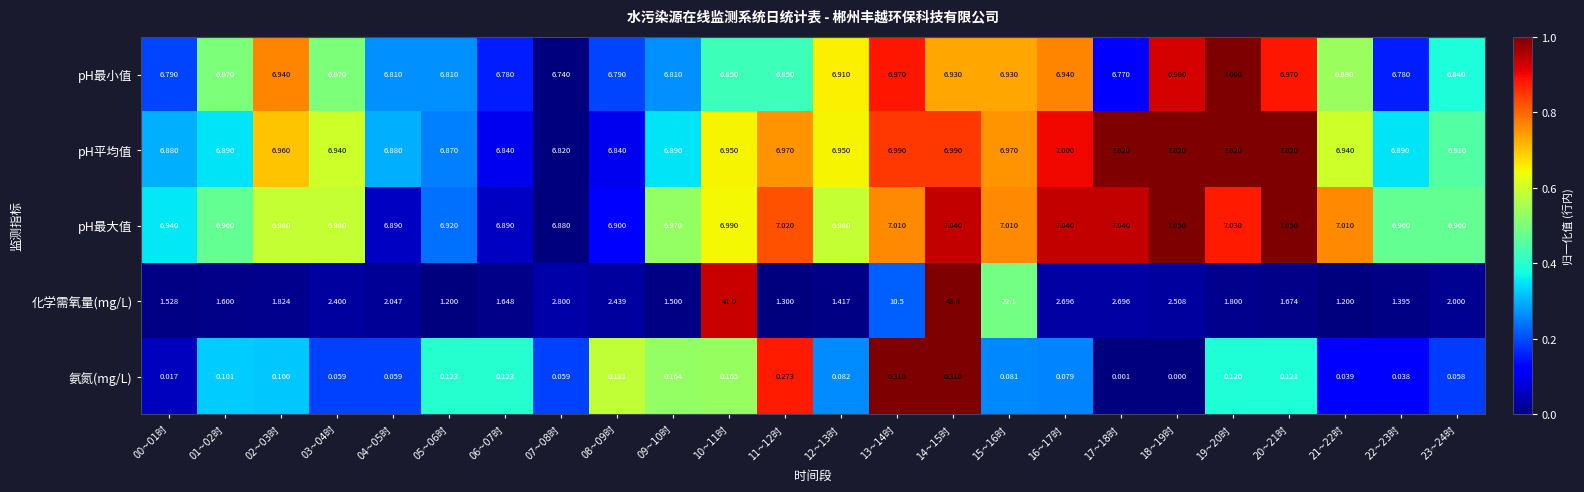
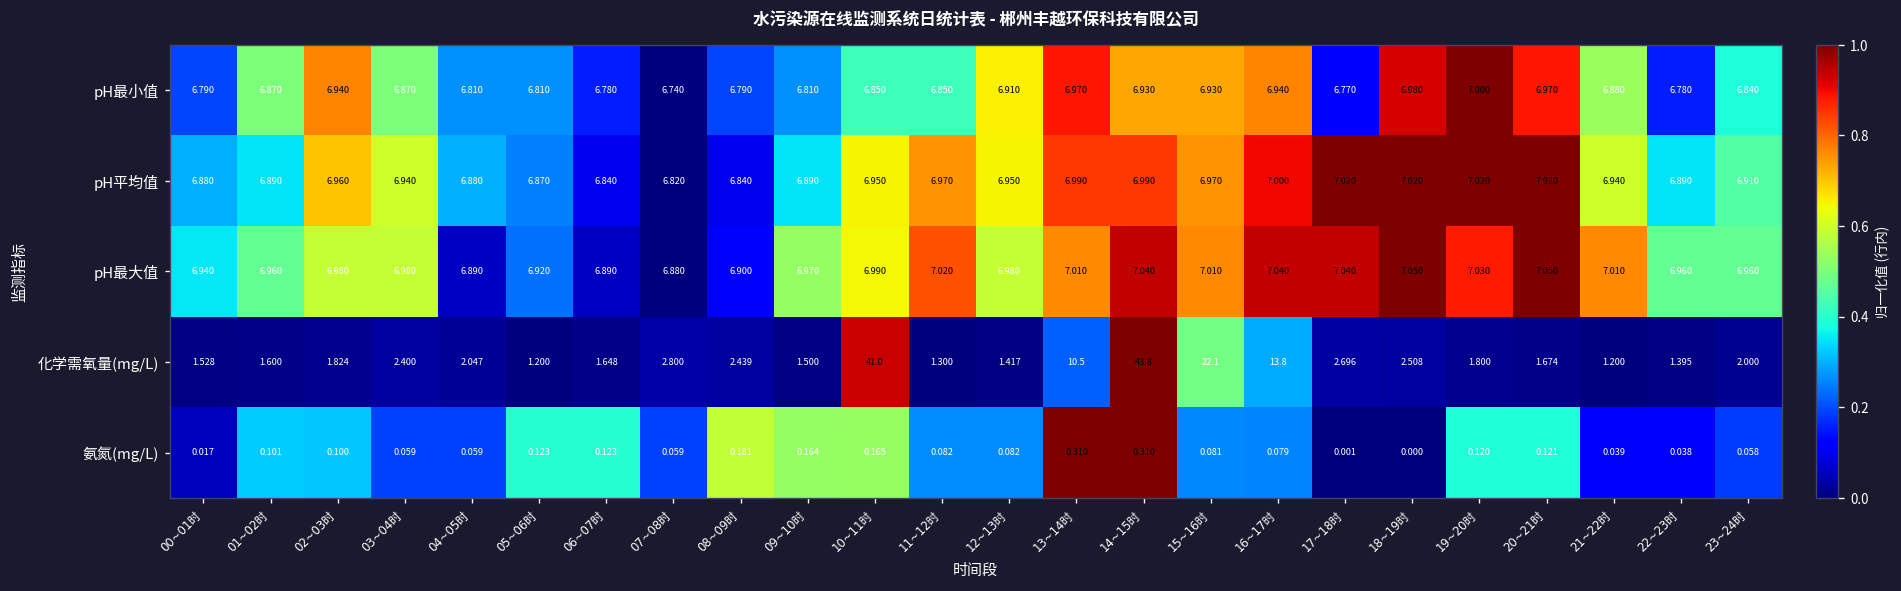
化学需氧量(mg/L), 16~17时: 2.696 -> 13.8
氨氮(mg/L), 11~12时: 0.273 -> 0.082
